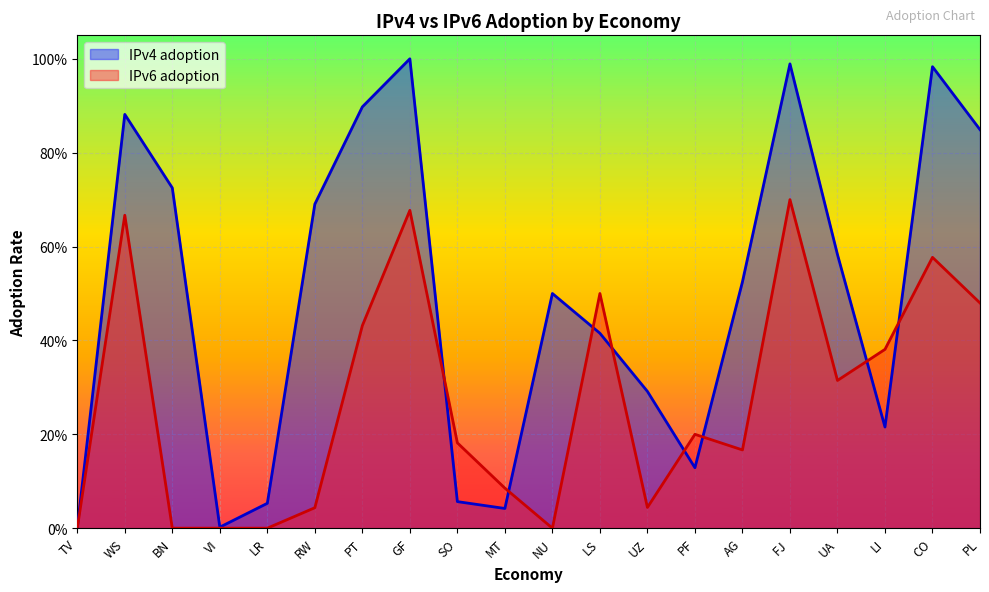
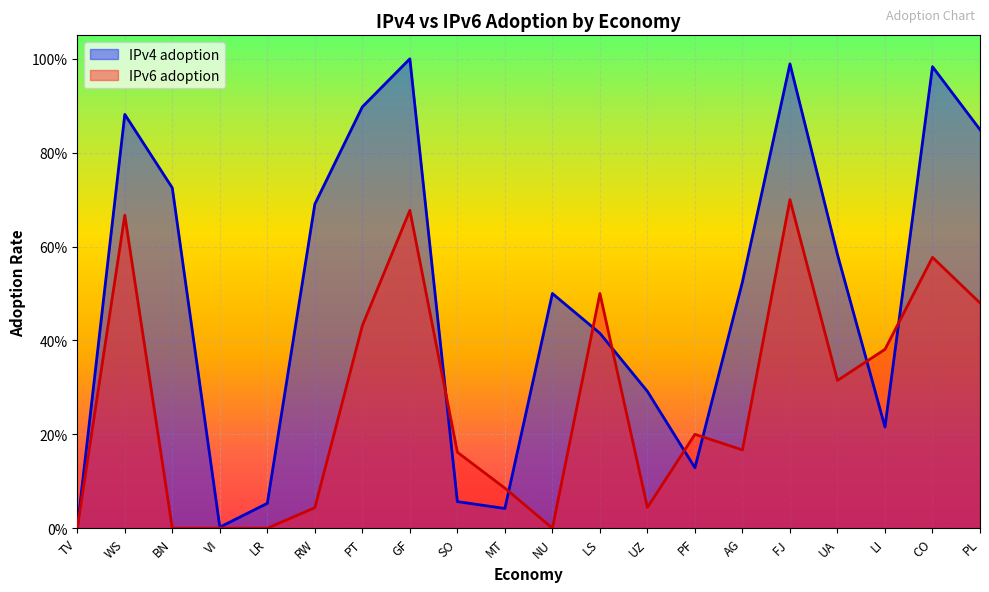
IPv6 adoption, SO: 18% -> 16%
